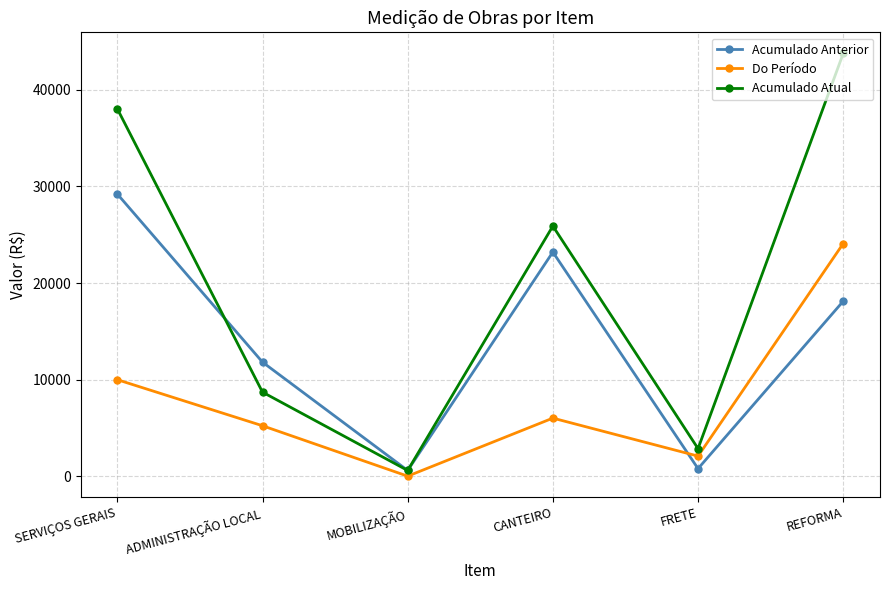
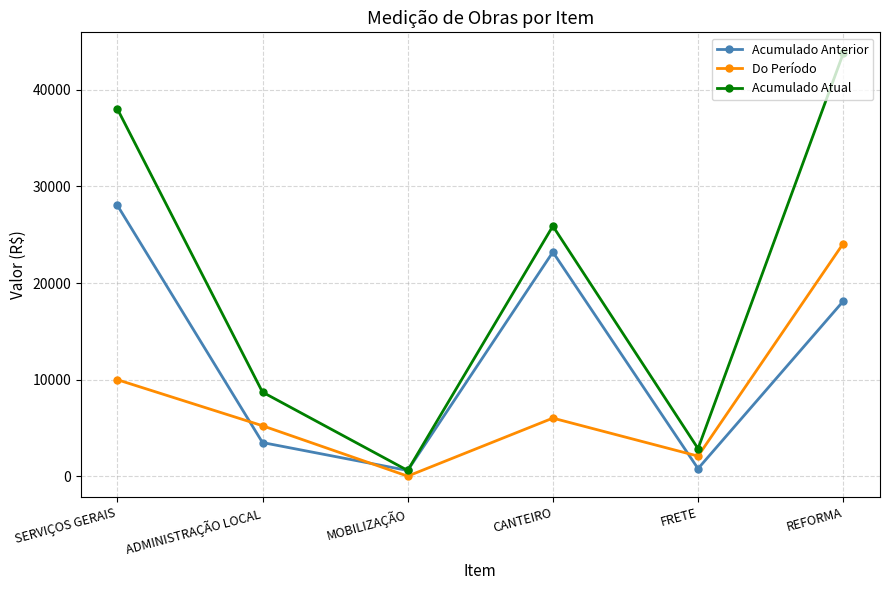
Acumulado Anterior, SERVIÇOS GERAIS: 29000 -> 28000
Acumulado Anterior, ADMINISTRAÇÃO LOCAL: 12000 -> 3000
